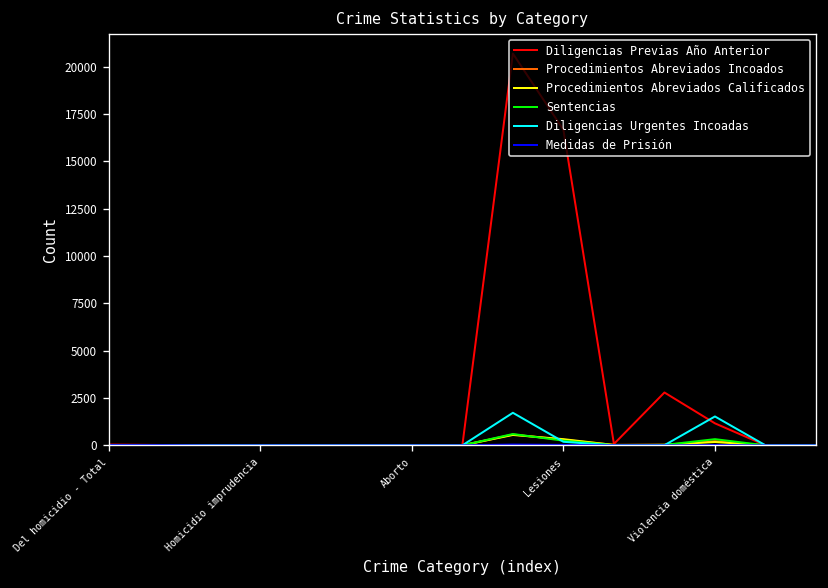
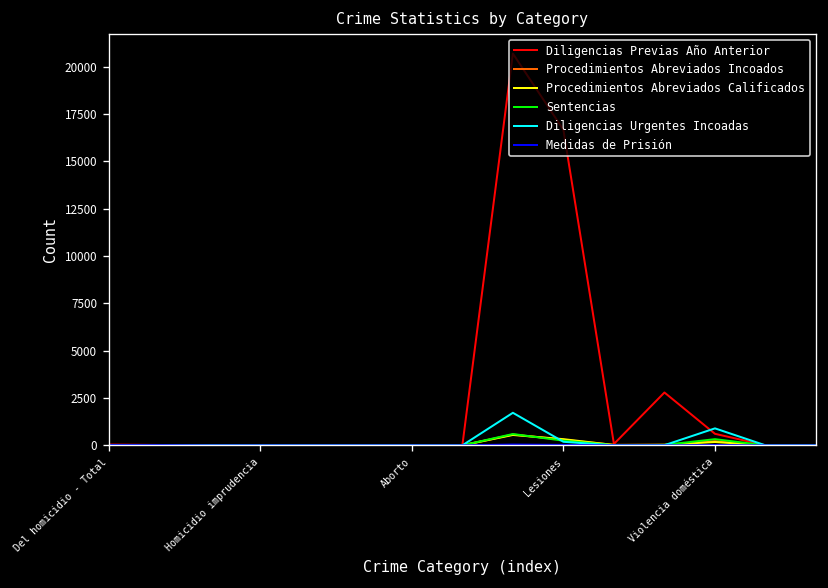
Diligencias Previas Año Anterior, Violencia doméstica: 1200 -> 600
Diligencias Urgentes Incoadas, Violencia doméstica: 1500 -> 900
